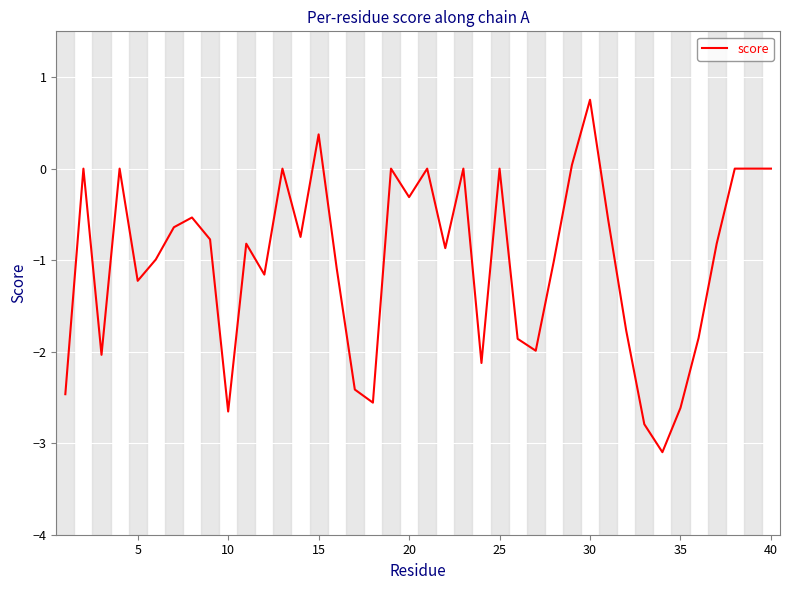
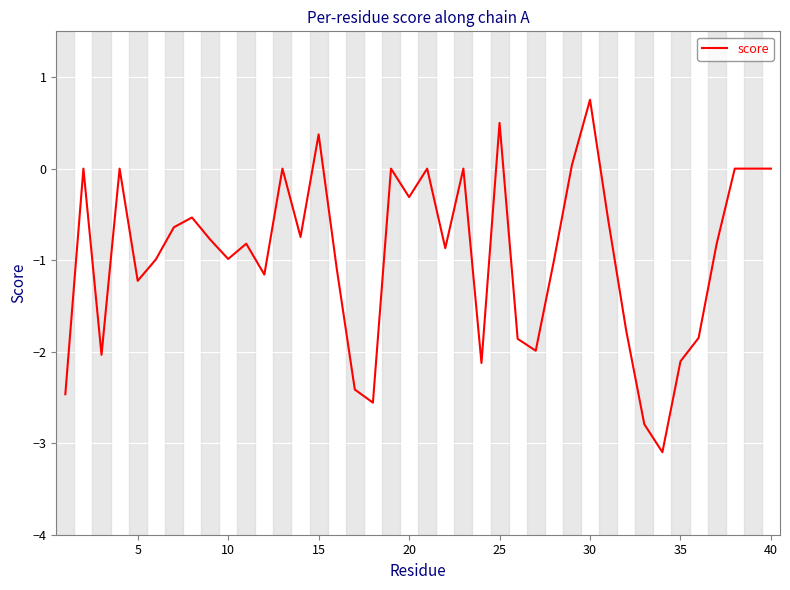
10: -2.7 -> -1.0
25: 0.0 -> 0.5
35: -2.6 -> -2.1
